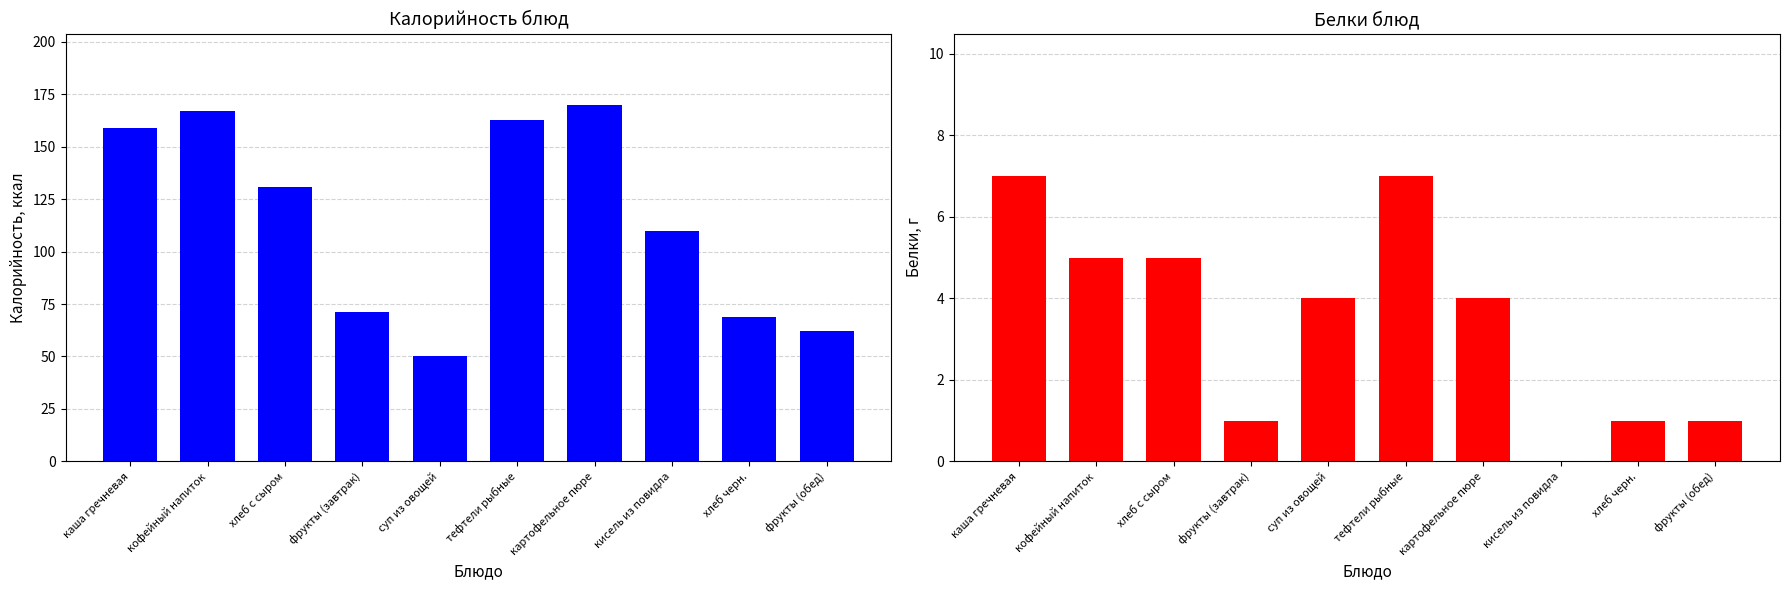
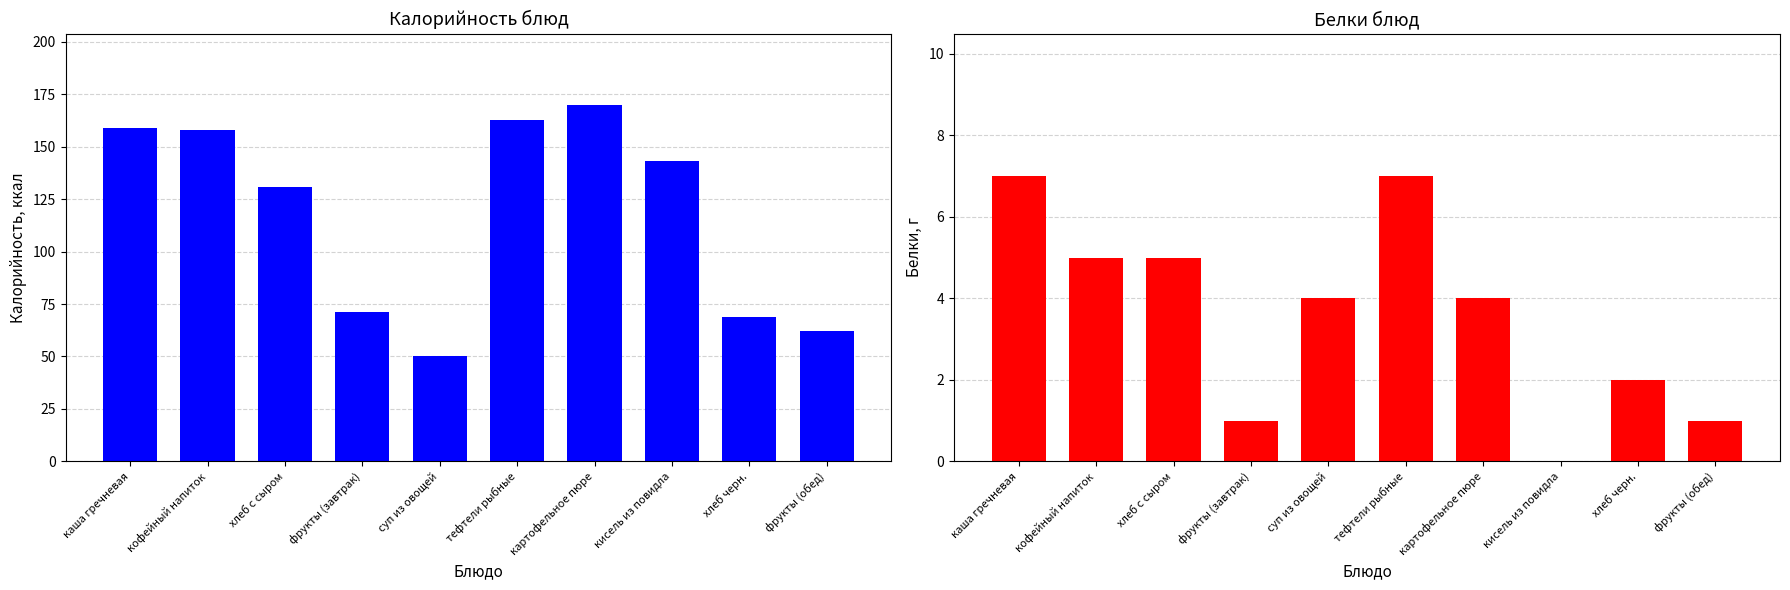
Калорийность блюд, кофейный напиток: 167 -> 158
Калорийность блюд, кисель из повидла: 110 -> 143
Белки блюд, хлеб черн.: 1 -> 2
